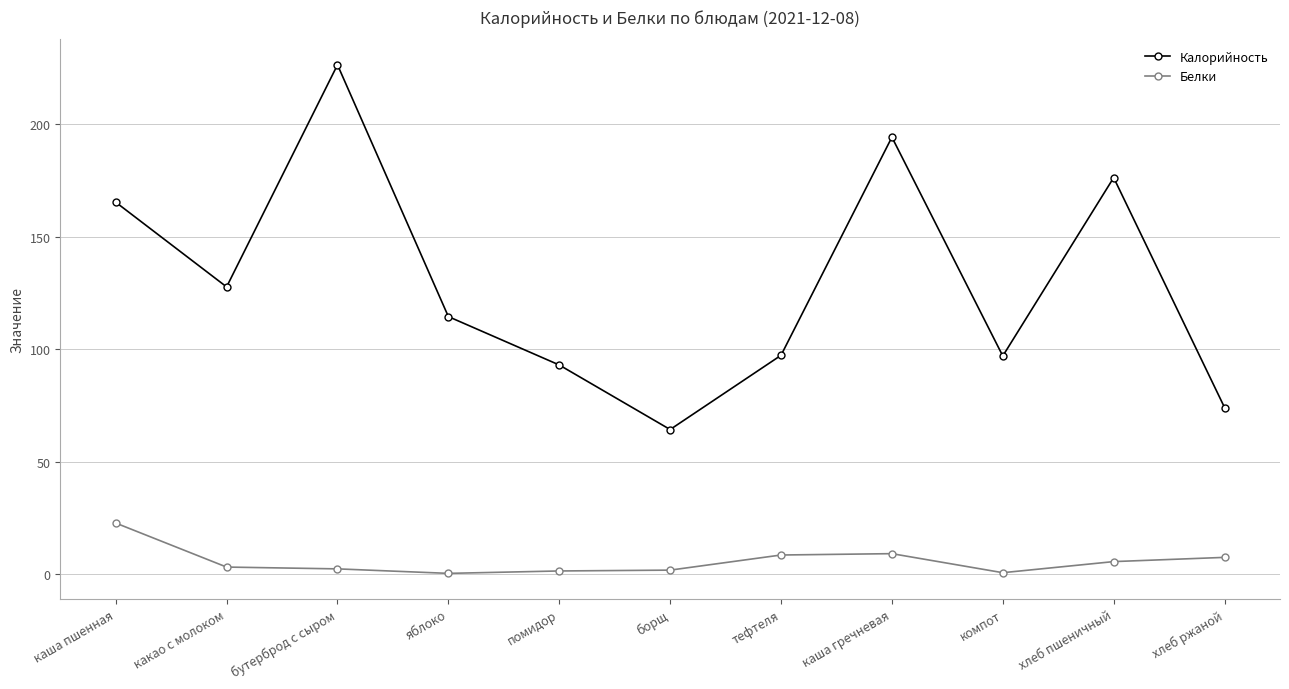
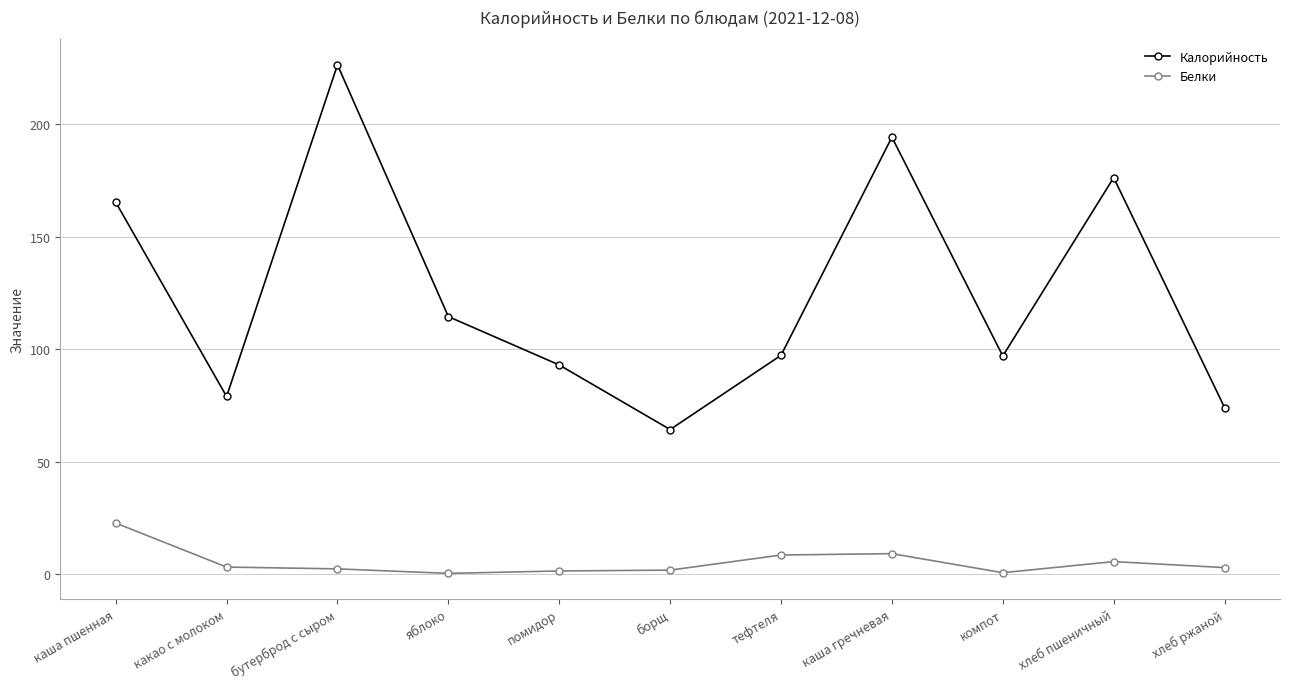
Калорийность, какао с молоком: 128 -> 79
Белки, хлеб ржаной: 8 -> 3
